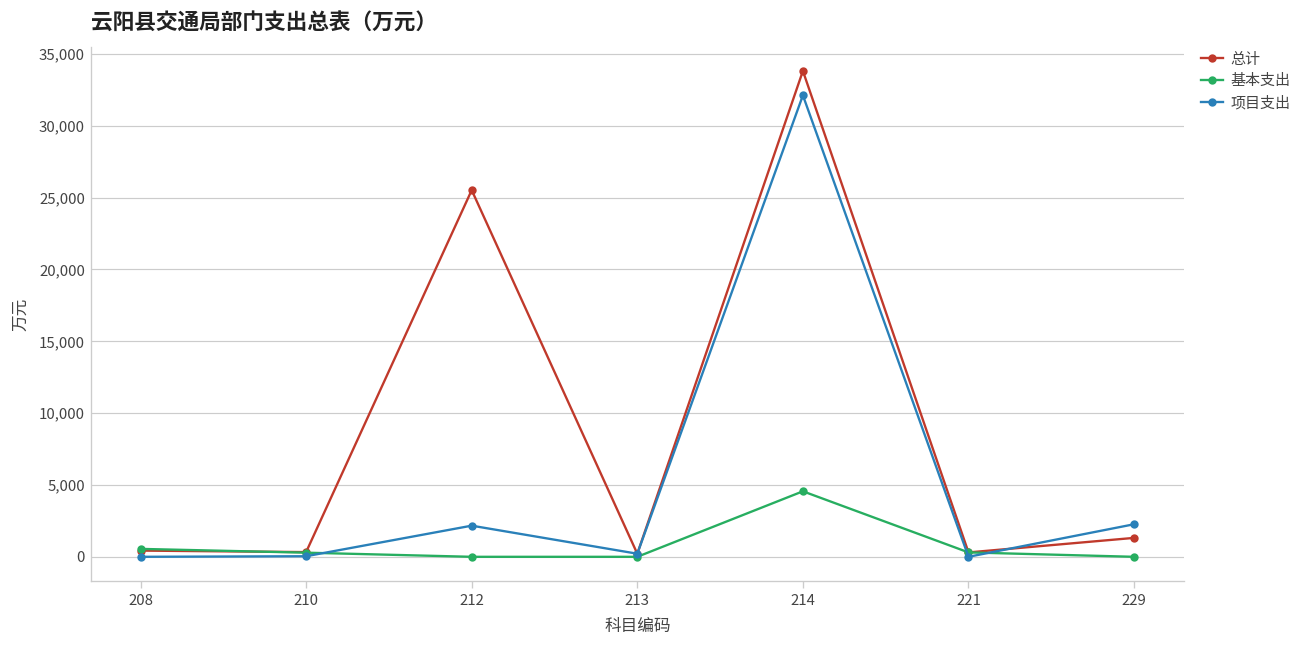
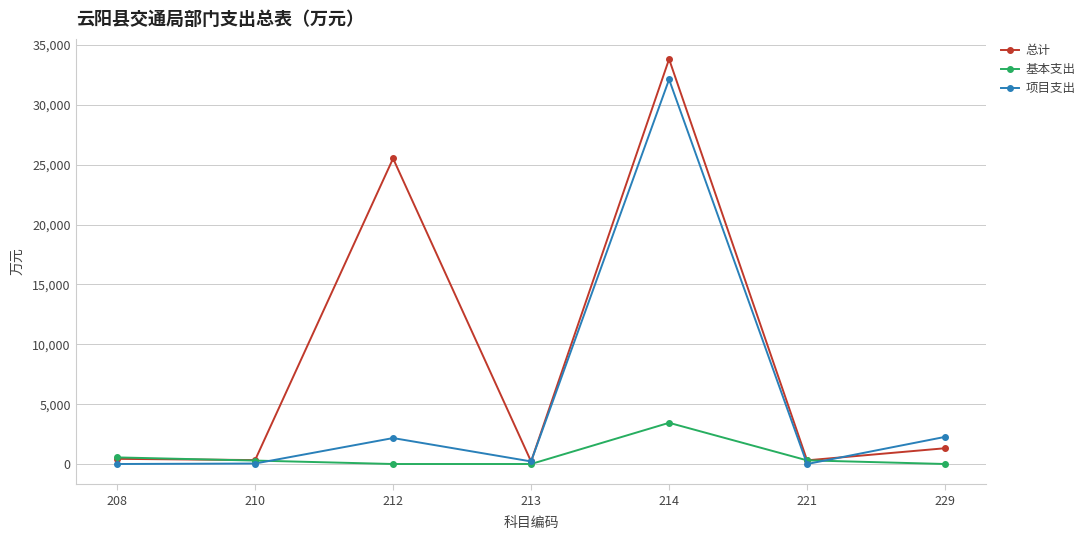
基本支出, 214: 4,600 -> 3,400
